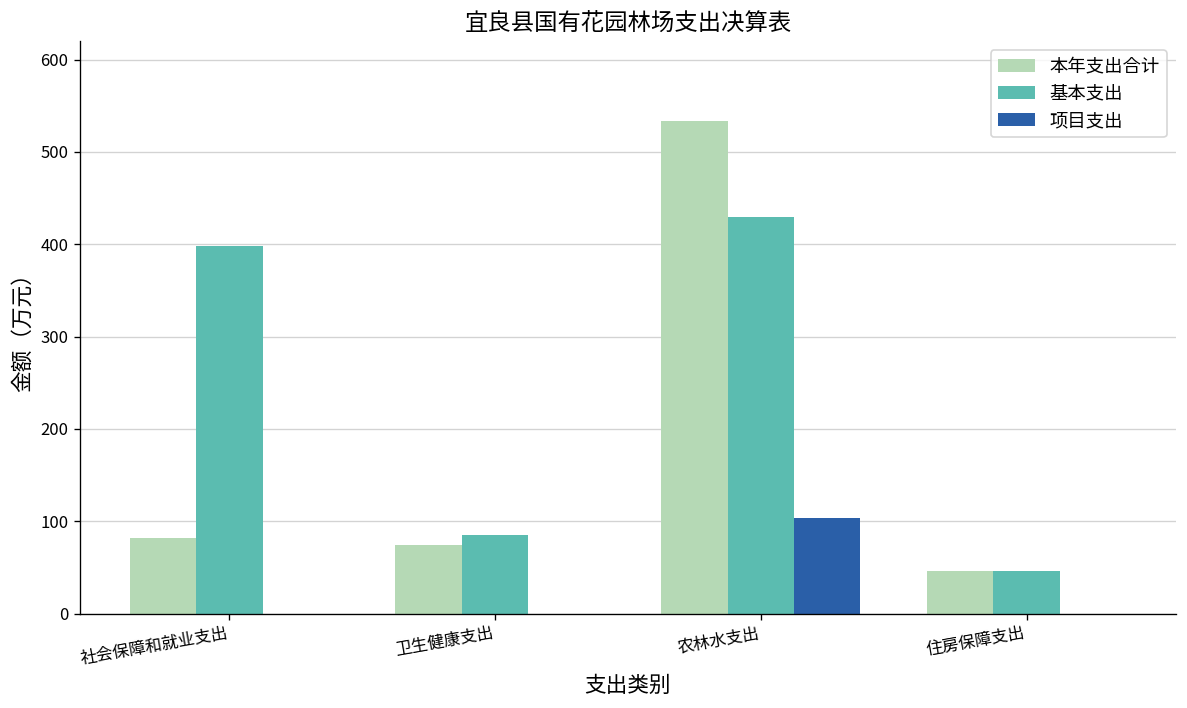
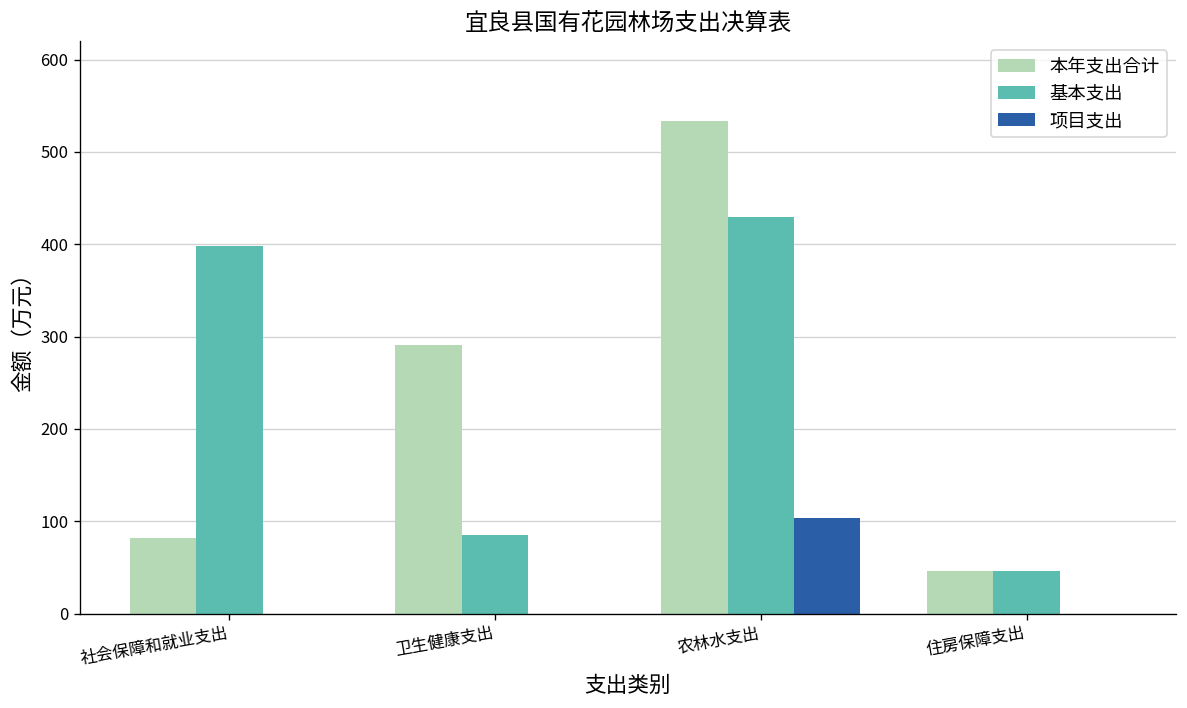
本年支出合计, 卫生健康支出: 70 -> 290
